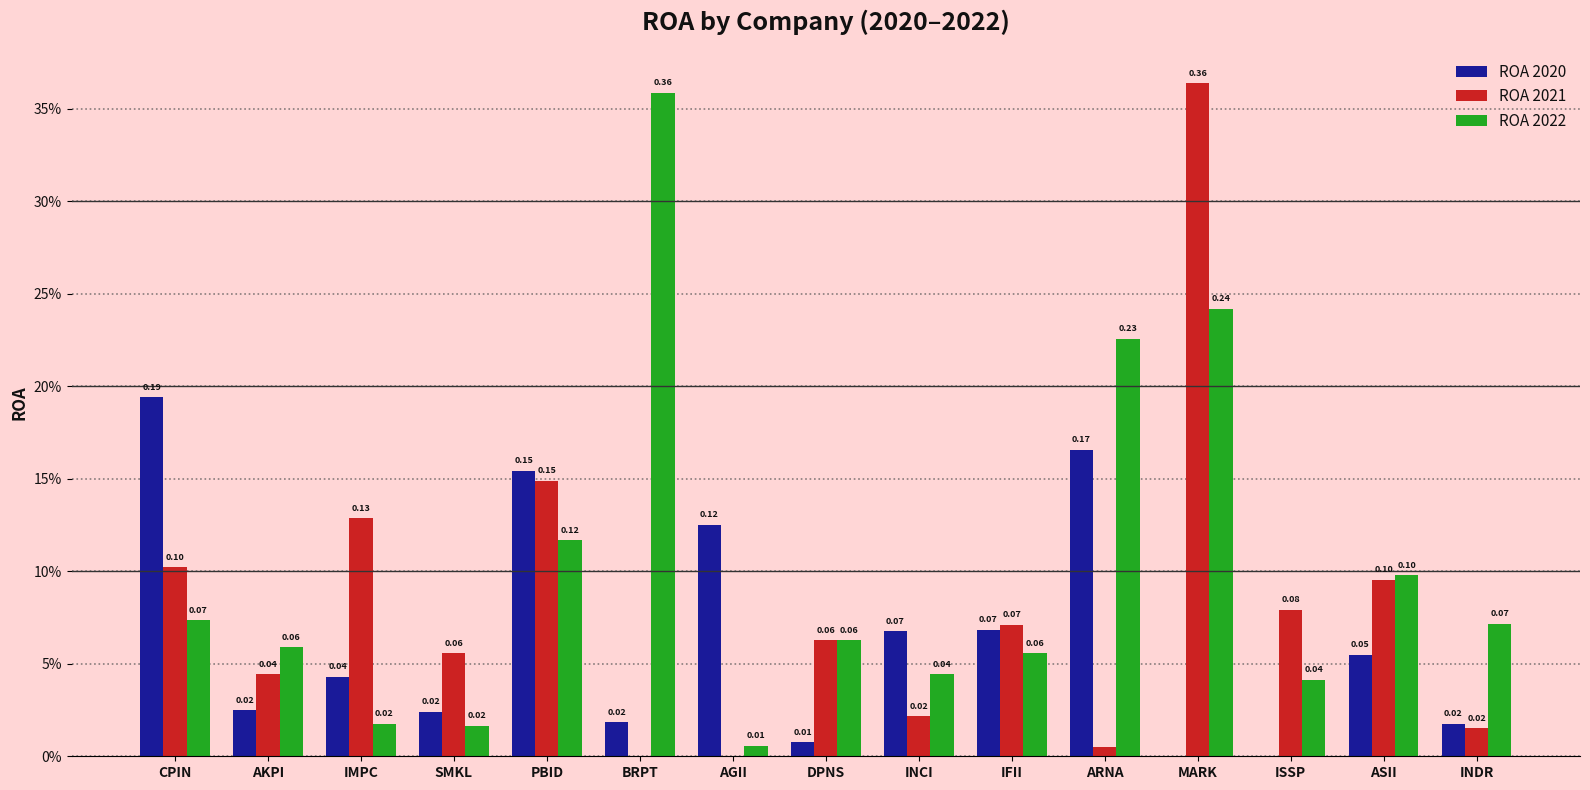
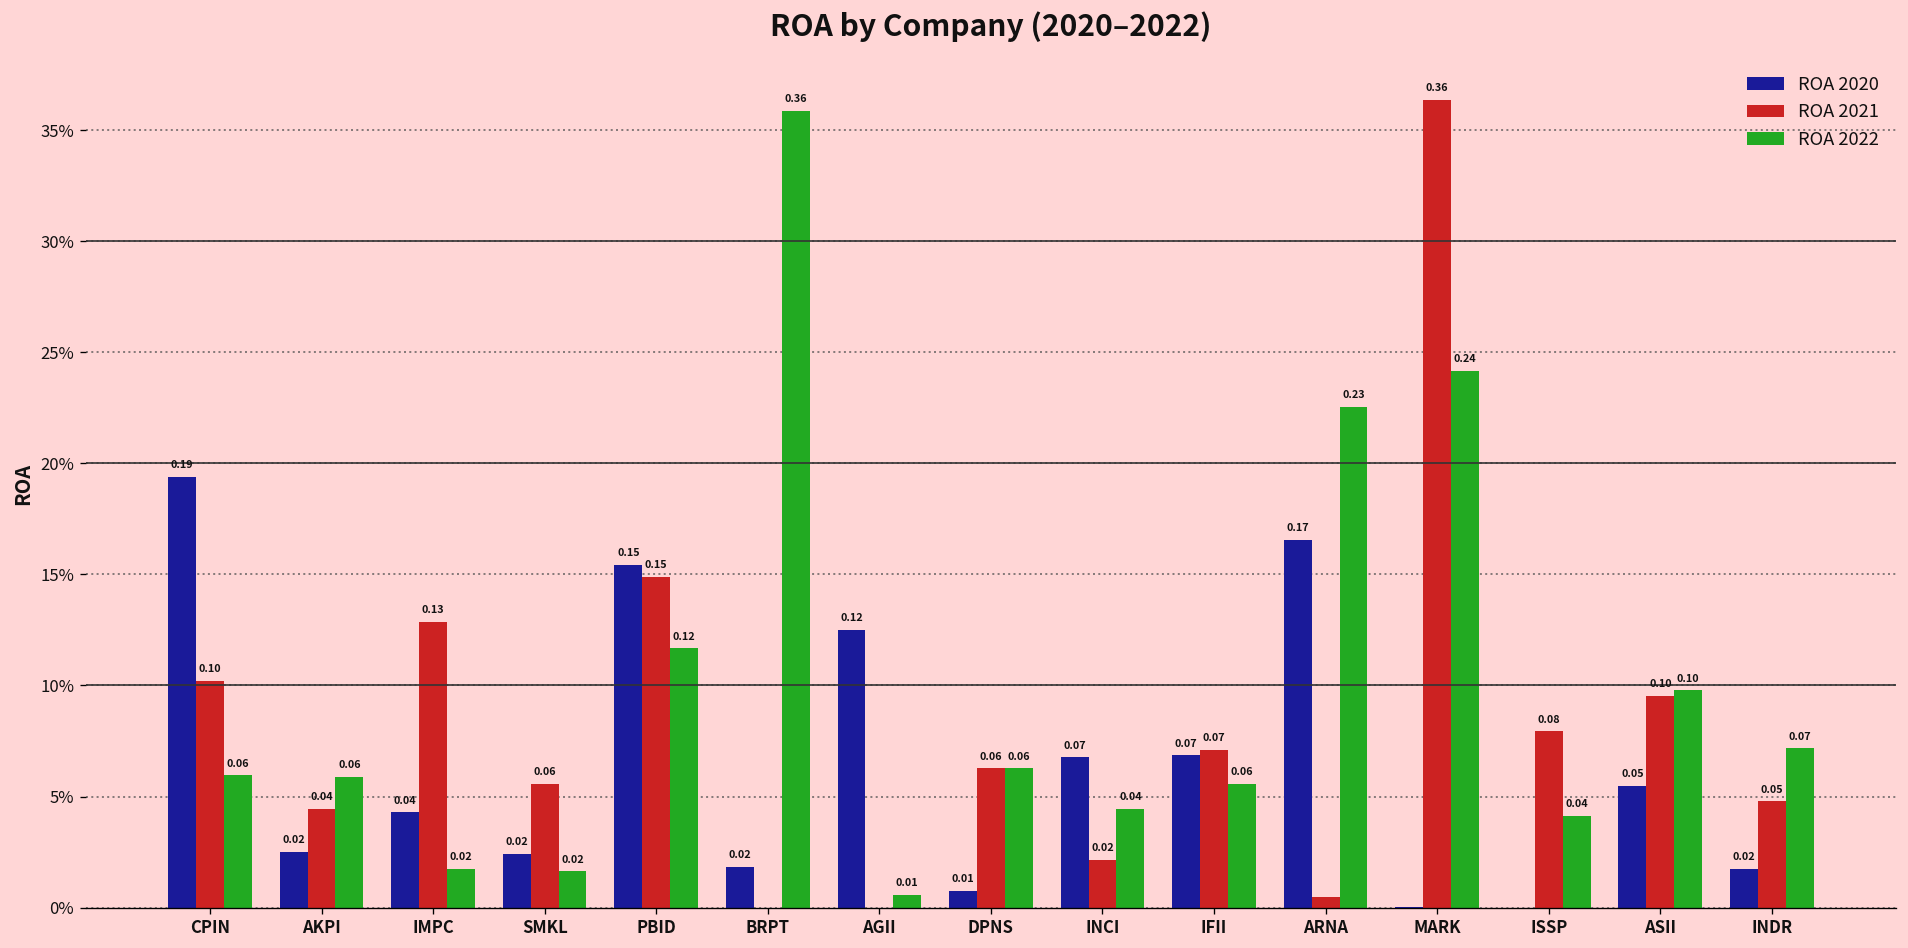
ROA 2022, CPIN: 0.07 -> 0.06
ROA 2021, INDR: 0.02 -> 0.05
